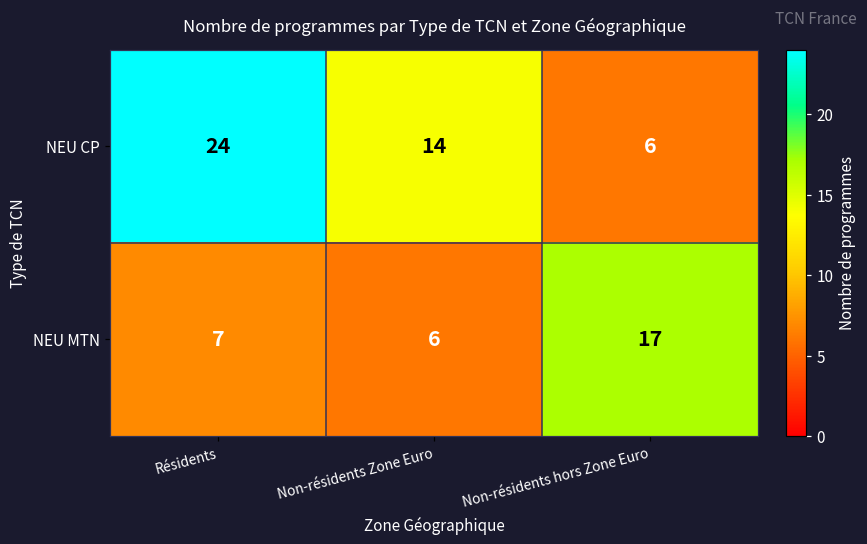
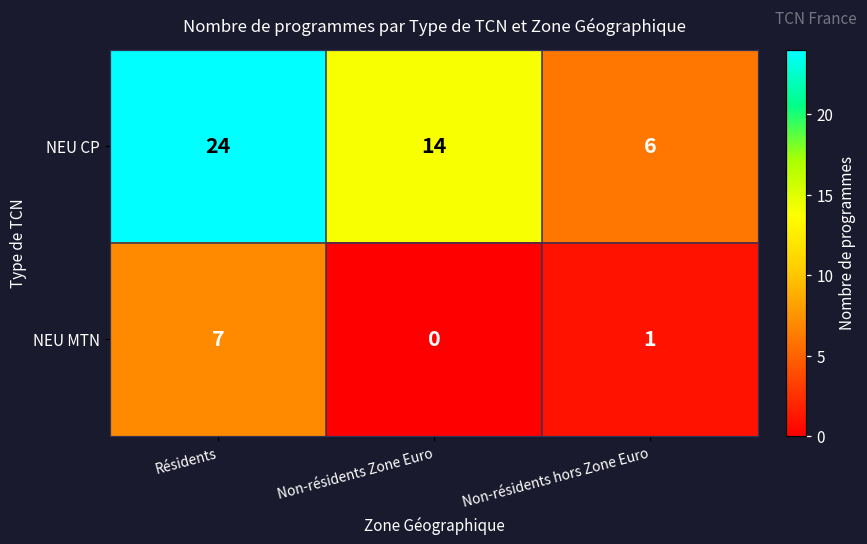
NEU MTN, Non-résidents Zone Euro: 6 -> 0
NEU MTN, Non-résidents hors Zone Euro: 17 -> 1
